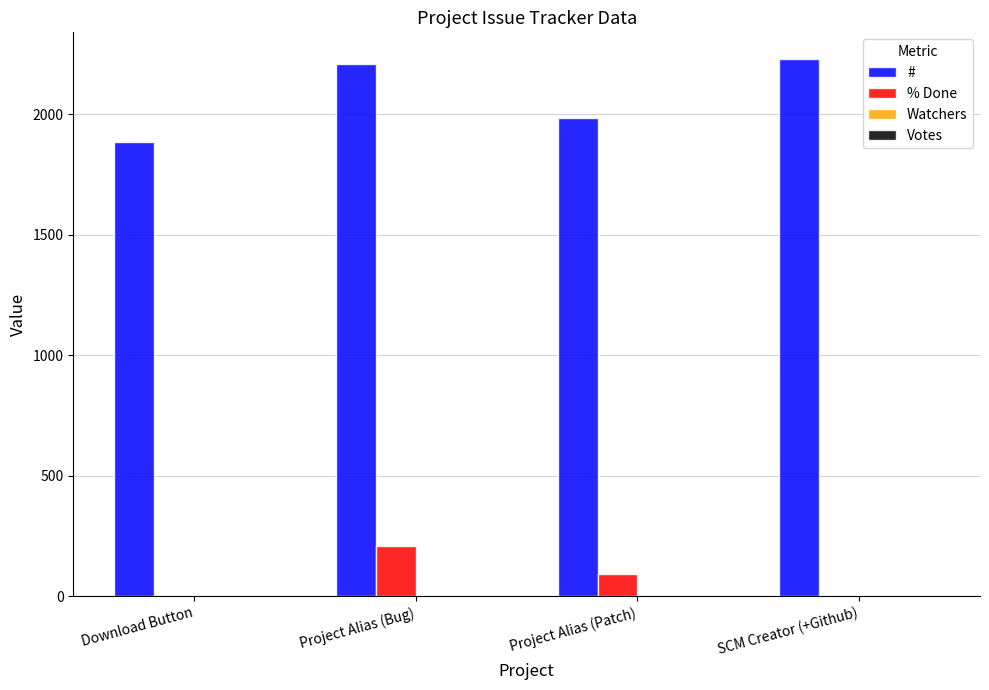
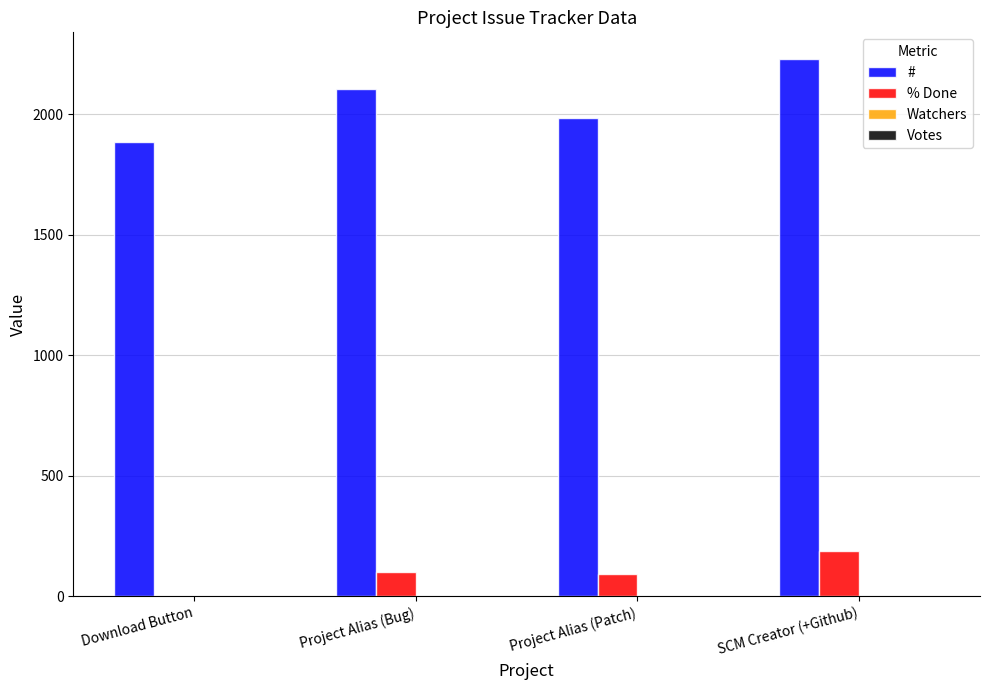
#, Project Alias (Bug): 2210 -> 2100
% Done, Project Alias (Bug): 210 -> 100
% Done, SCM Creator (+Github): 0 -> 190
